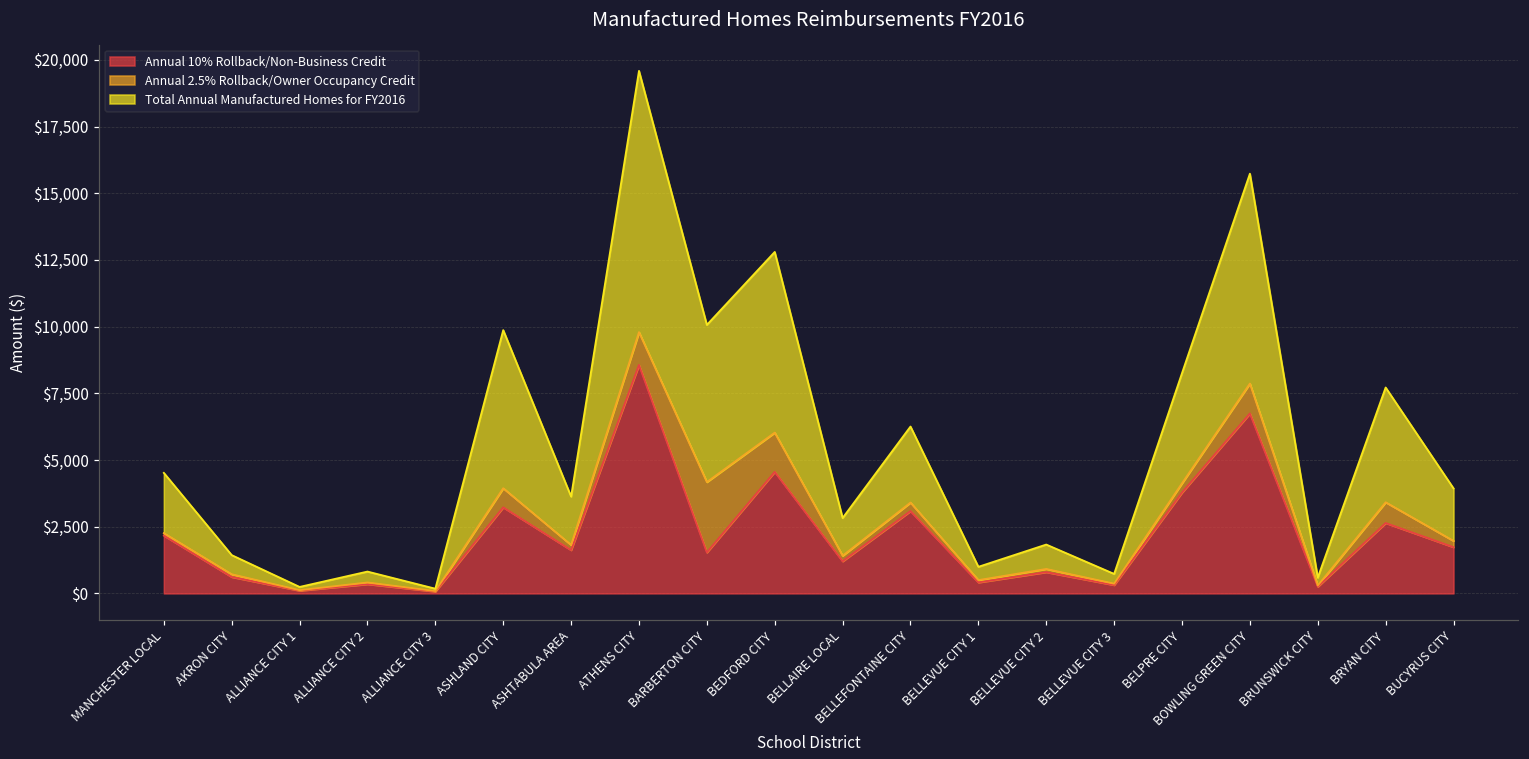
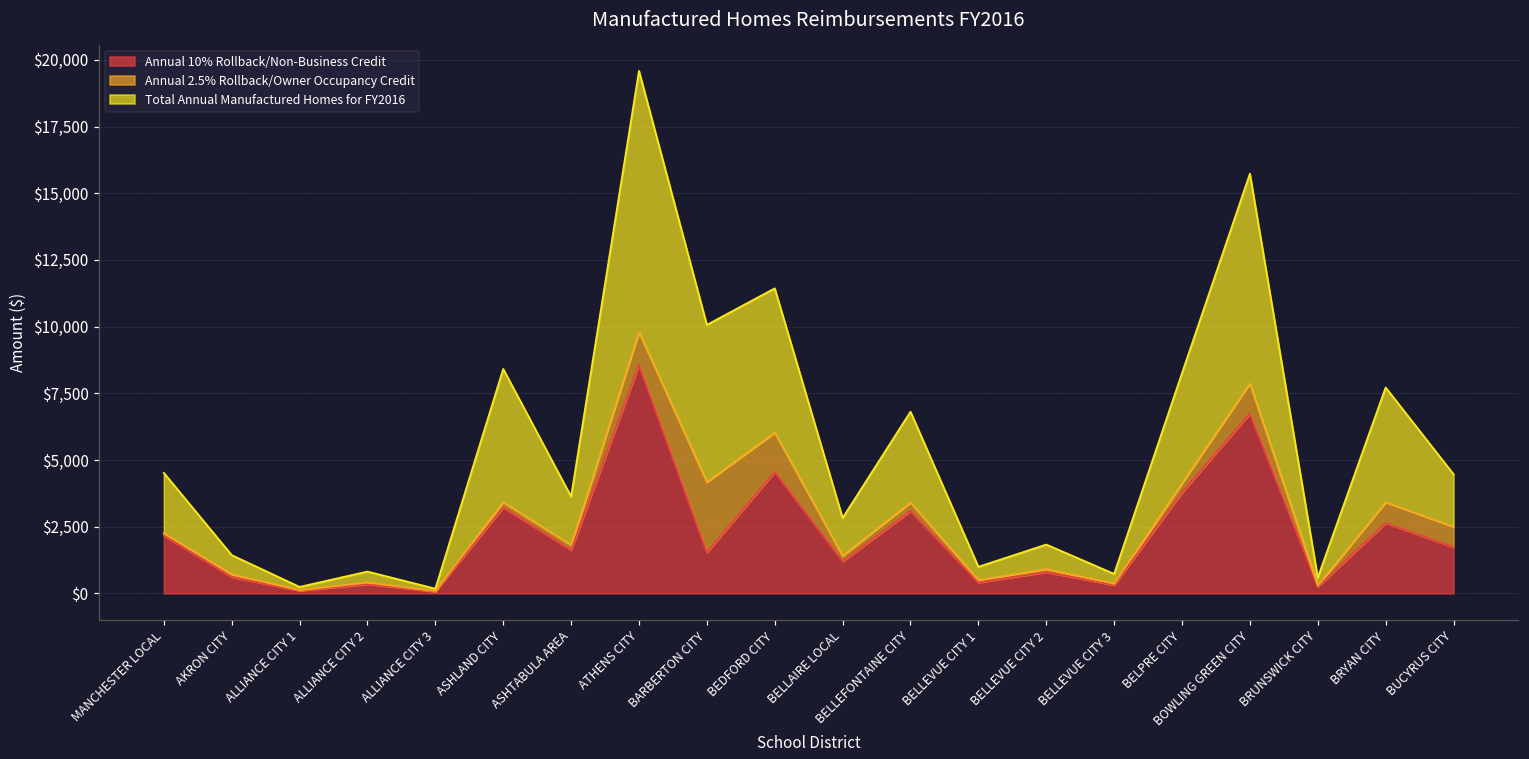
Annual 2.5% Rollback/Owner Occupancy Credit, ASHLAND CITY: $700 -> $200
Total Annual Manufactured Homes for FY2016, ASHLAND CITY: $5,900 -> $5,000
Total Annual Manufactured Homes for FY2016, BEDFORD CITY: $6,800 -> $5,400
Total Annual Manufactured Homes for FY2016, BELLEFONTAINE CITY: $2,800 -> $3,400
Annual 2.5% Rollback/Owner Occupancy Credit, BUCYRUS CITY: $200 -> $800
